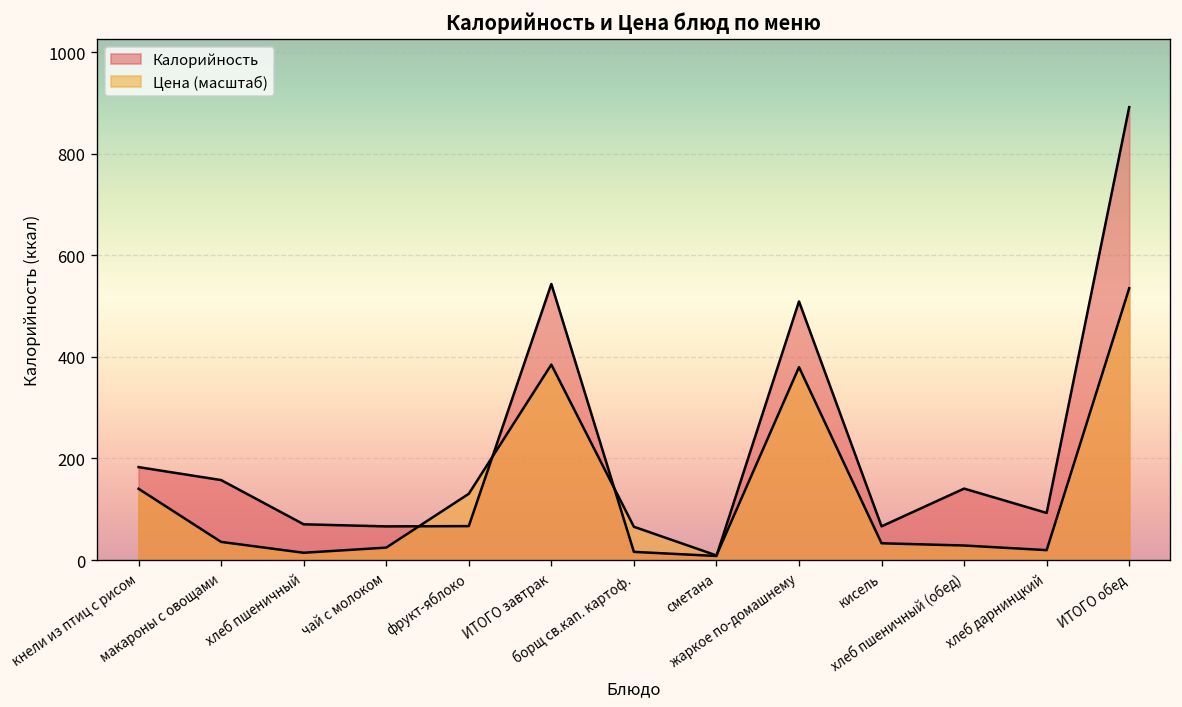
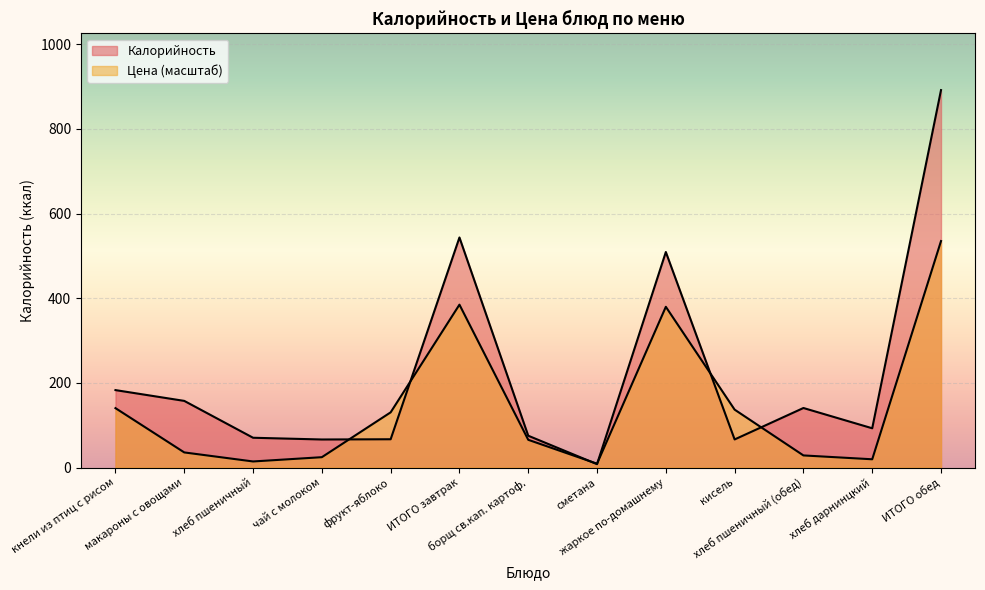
Калорийность, борщ св.кап. картоф.: 20 -> 80
Цена (масштаб), кисель: 30 -> 140
